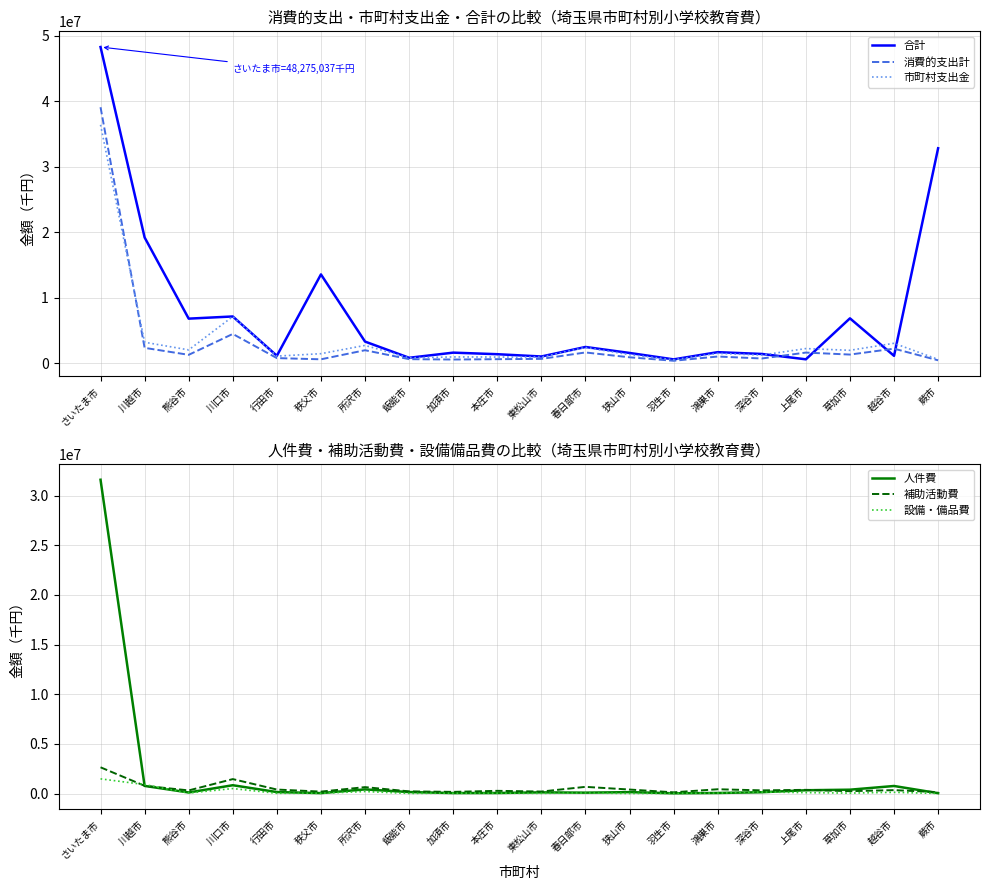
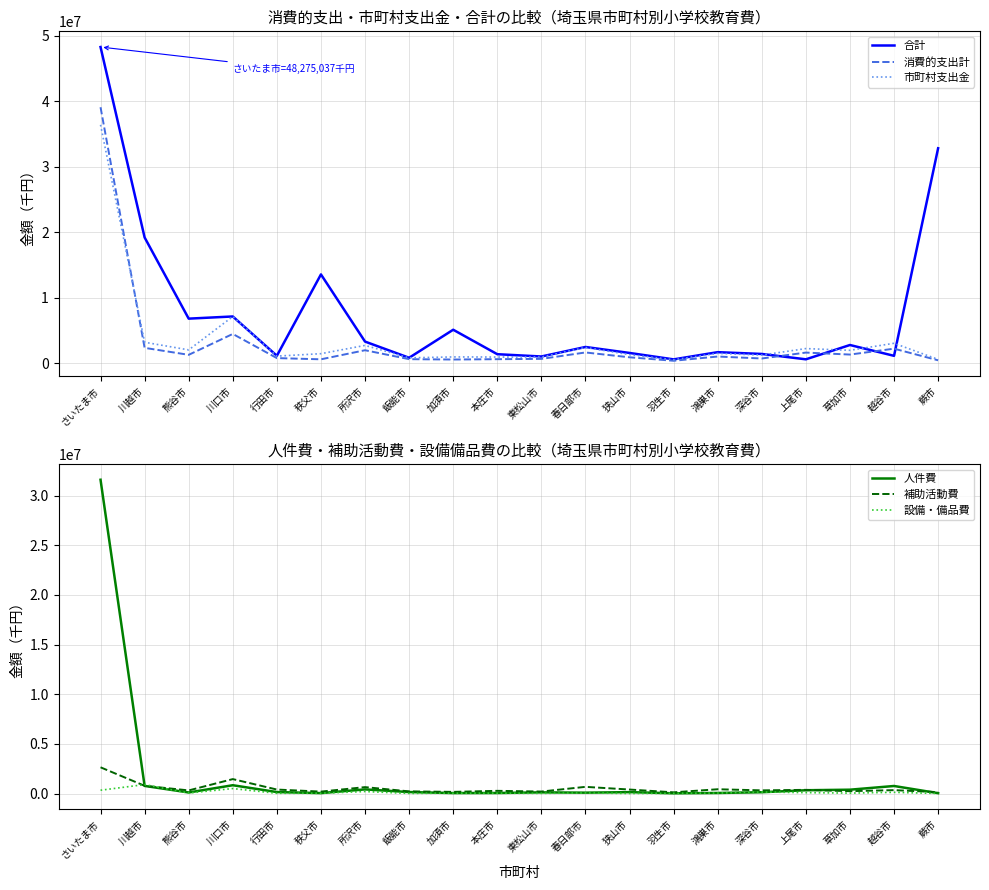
消費的支出・市町村支出金・合計の比較（埼玉県市町村別小学校教育費）, 合計, 加須市: 2000000 -> 5000000
消費的支出・市町村支出金・合計の比較（埼玉県市町村別小学校教育費）, 合計, 草加市: 7000000 -> 3000000
人件費・補助活動費・設備備品費の比較（埼玉県市町村別小学校教育費）, 設備・備品費, さいたま市: 1000000 -> 0
